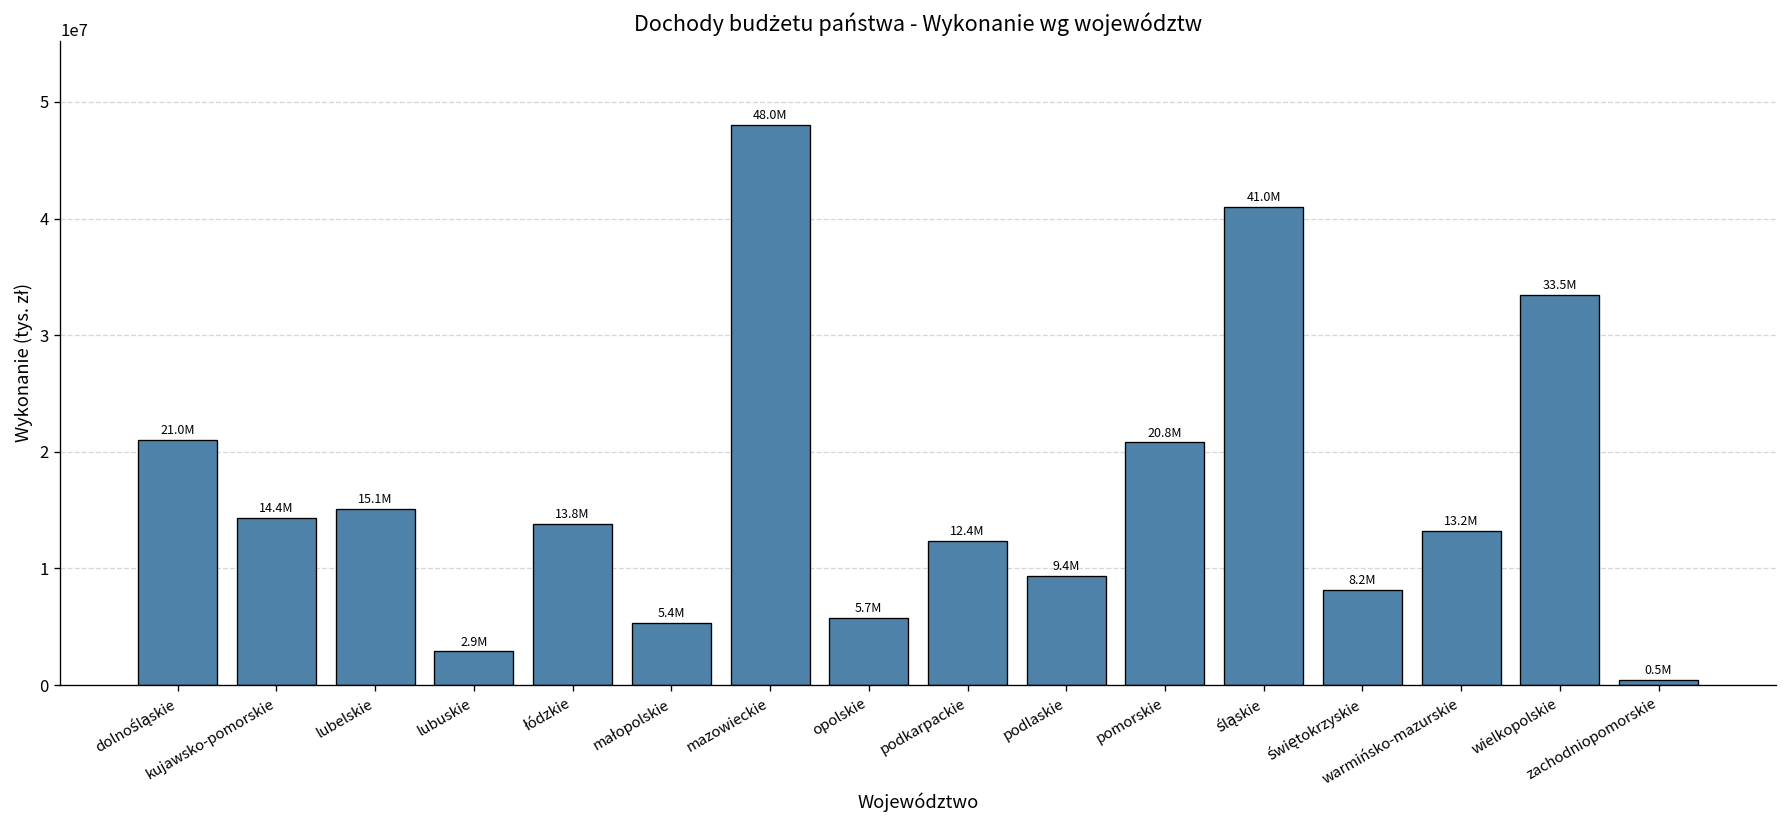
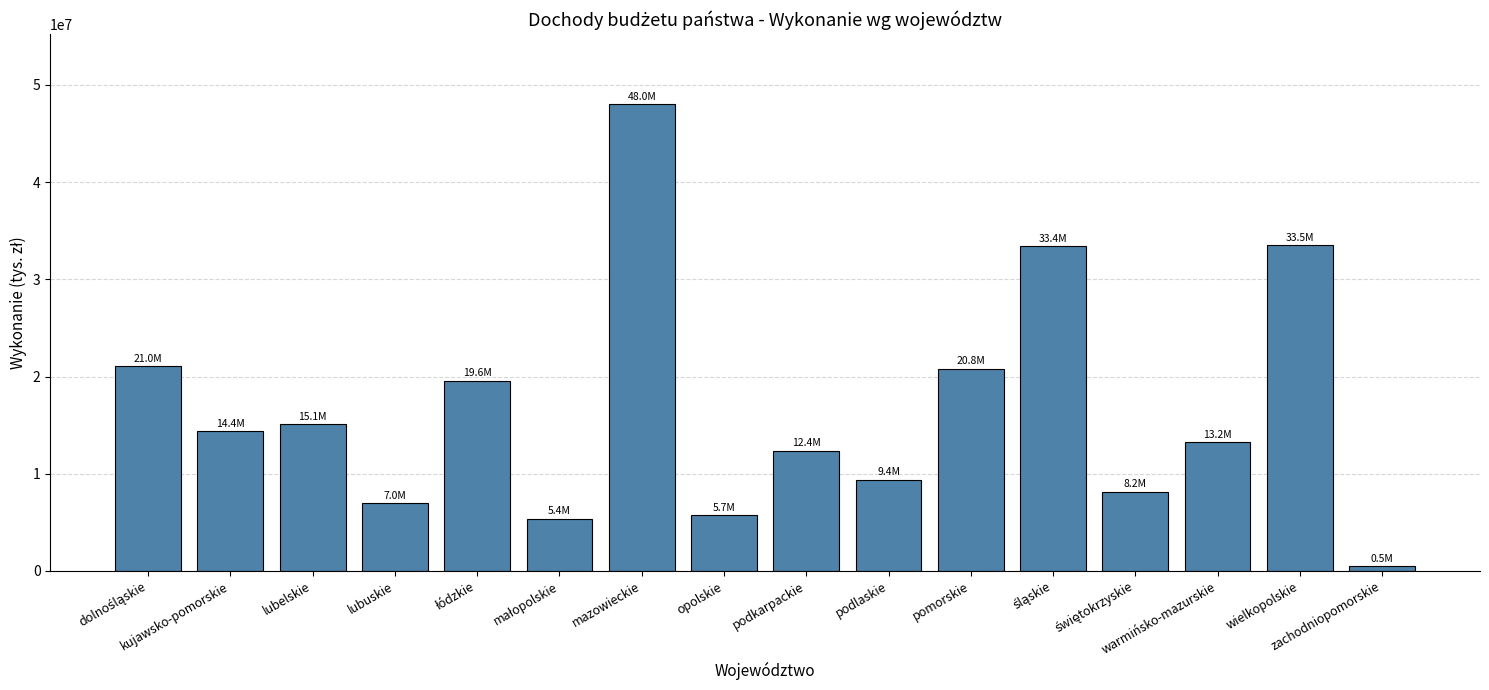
lubuskie: 2.9M -> 7.0M
łódzkie: 13.8M -> 19.6M
śląskie: 41.0M -> 33.4M
